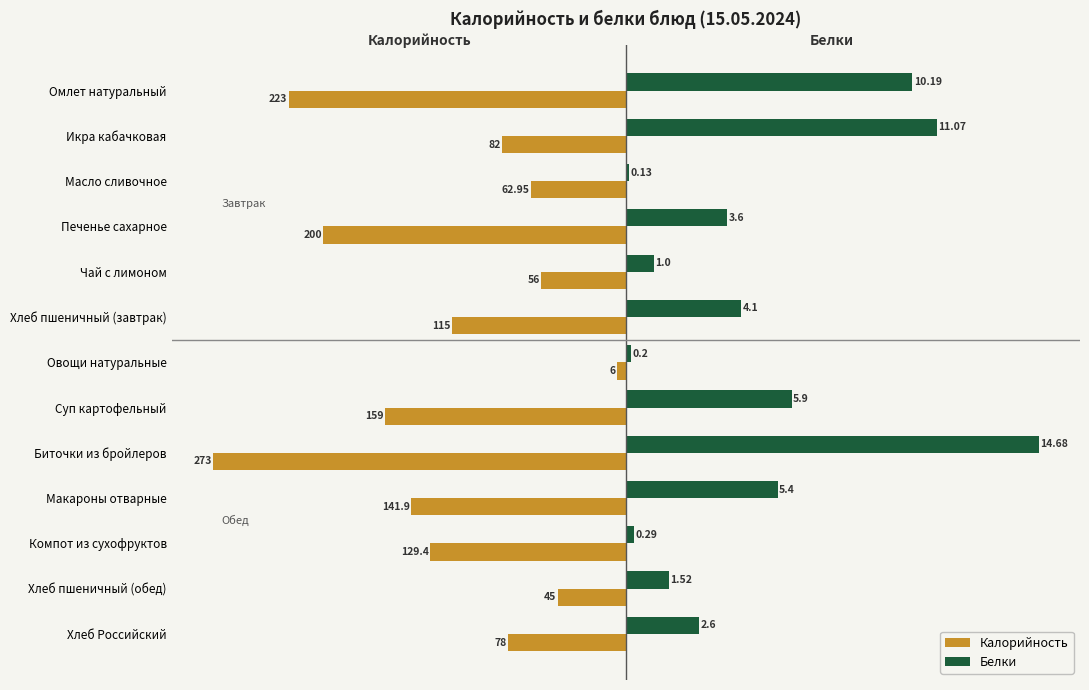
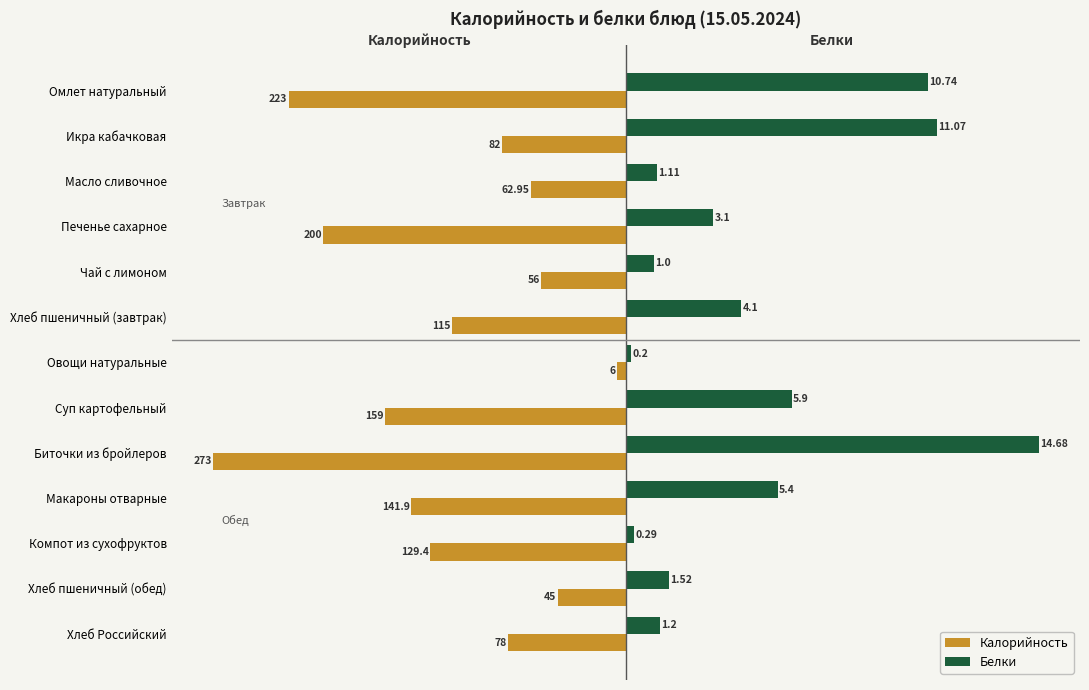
Белки, Омлет натуральный: 10.19 -> 10.74
Белки, Масло сливочное: 0.13 -> 1.11
Белки, Печенье сахарное: 3.6 -> 3.1
Белки, Хлеб Российский: 2.6 -> 1.2
